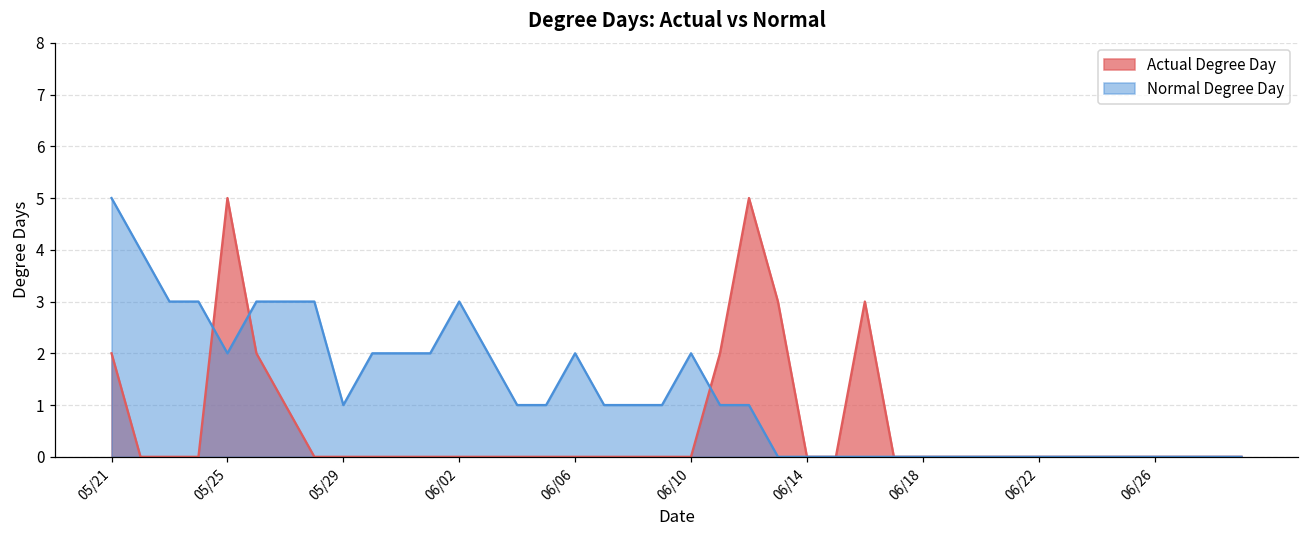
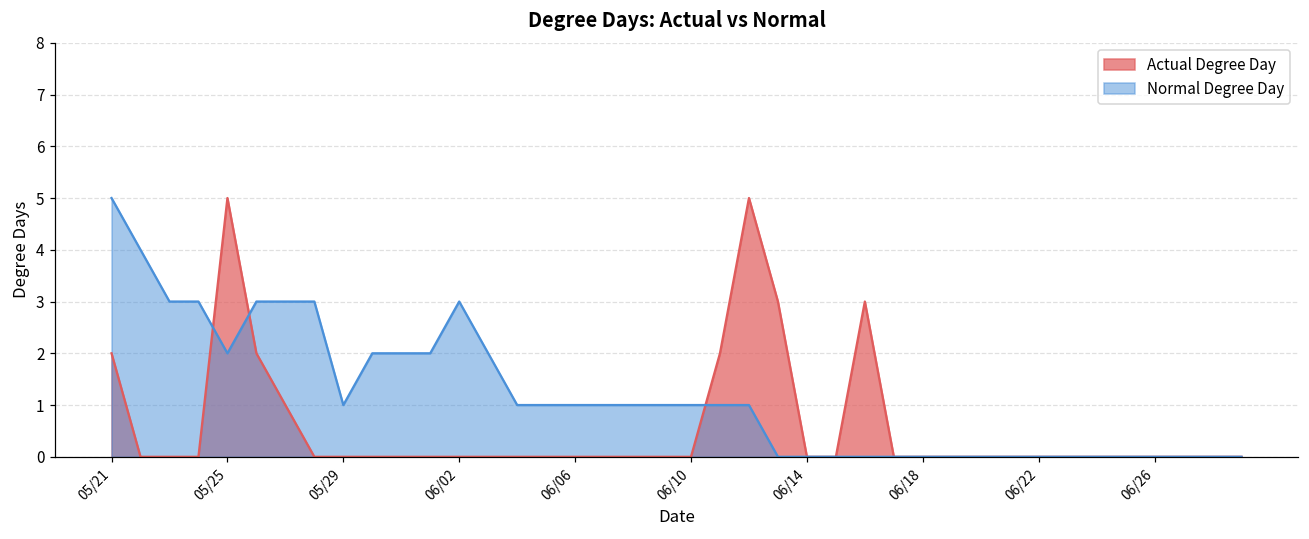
Normal Degree Day, 06/06: 2 -> 1
Normal Degree Day, 06/10: 2 -> 1
